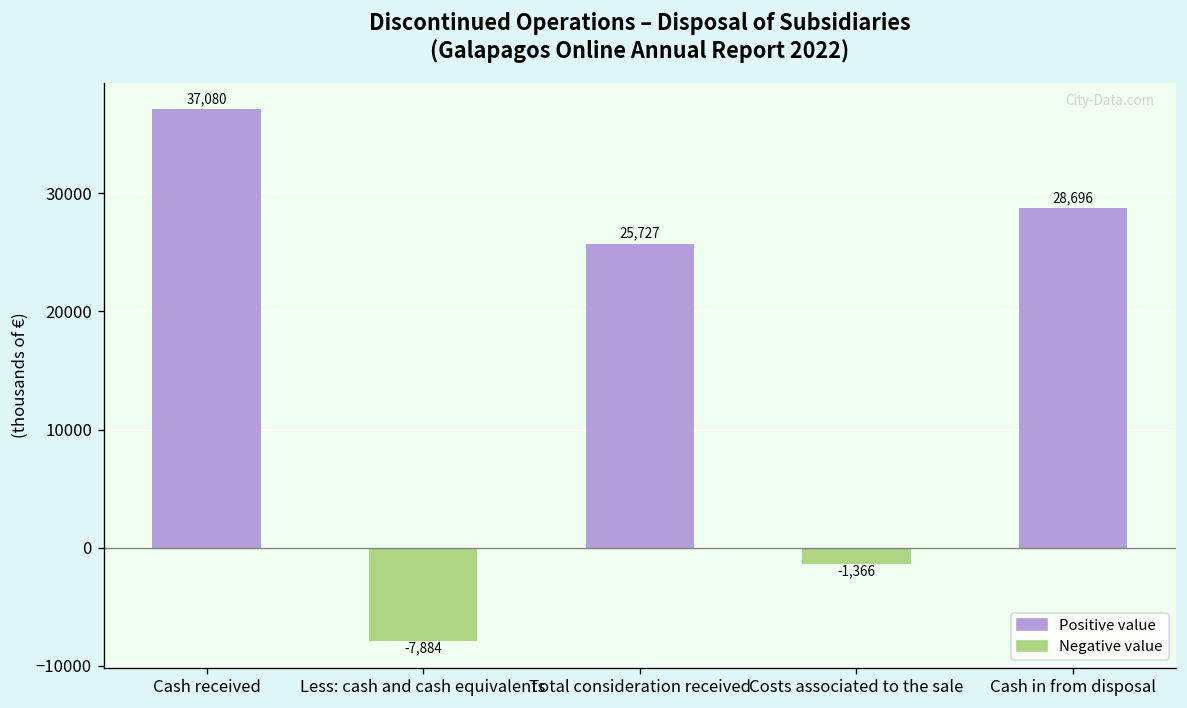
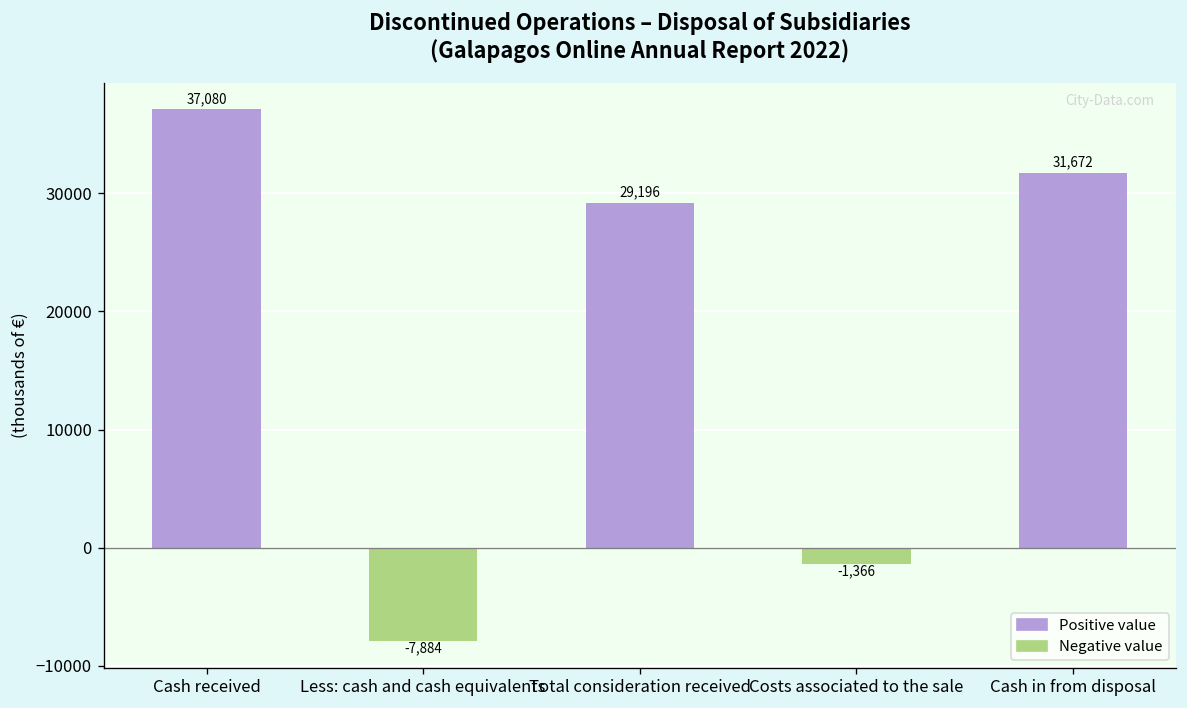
Total consideration received: 25,727 -> 29,196
Cash in from disposal: 28,696 -> 31,672
